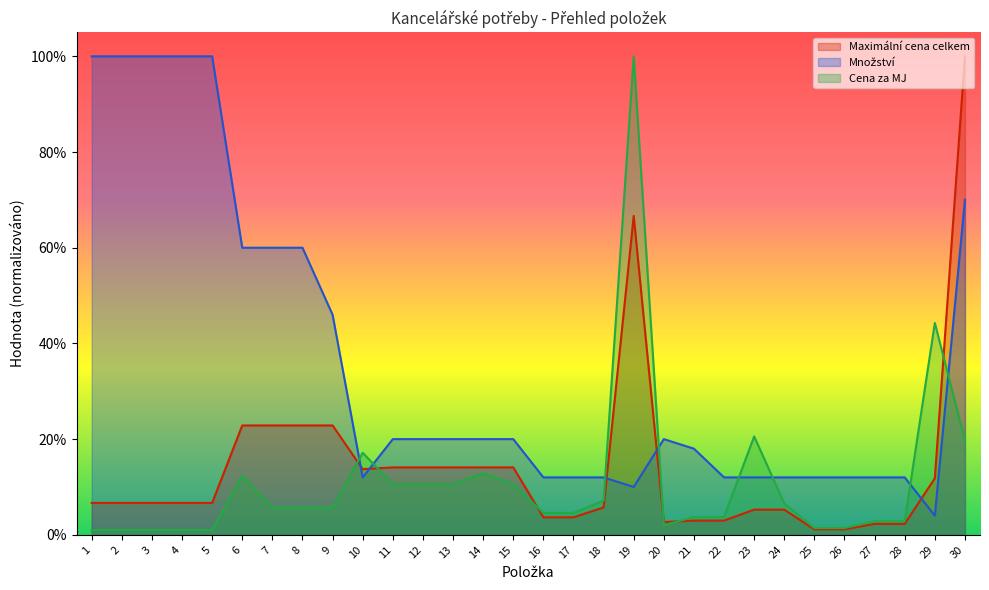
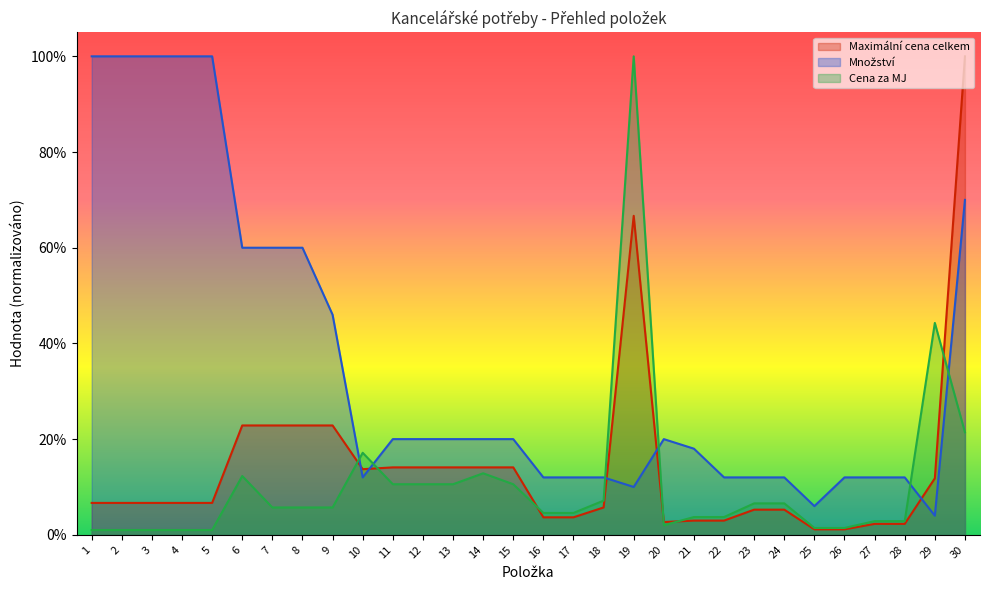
Cena za MJ, 23: 21% -> 7%
Množství, 25: 12% -> 6%
Cena za MJ, 30: 20% -> 21%
